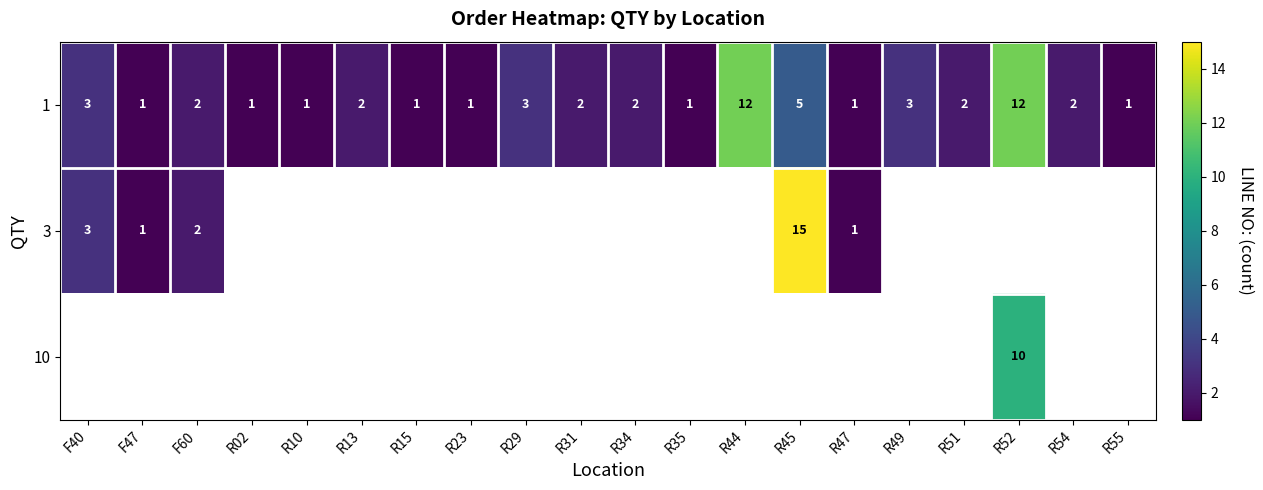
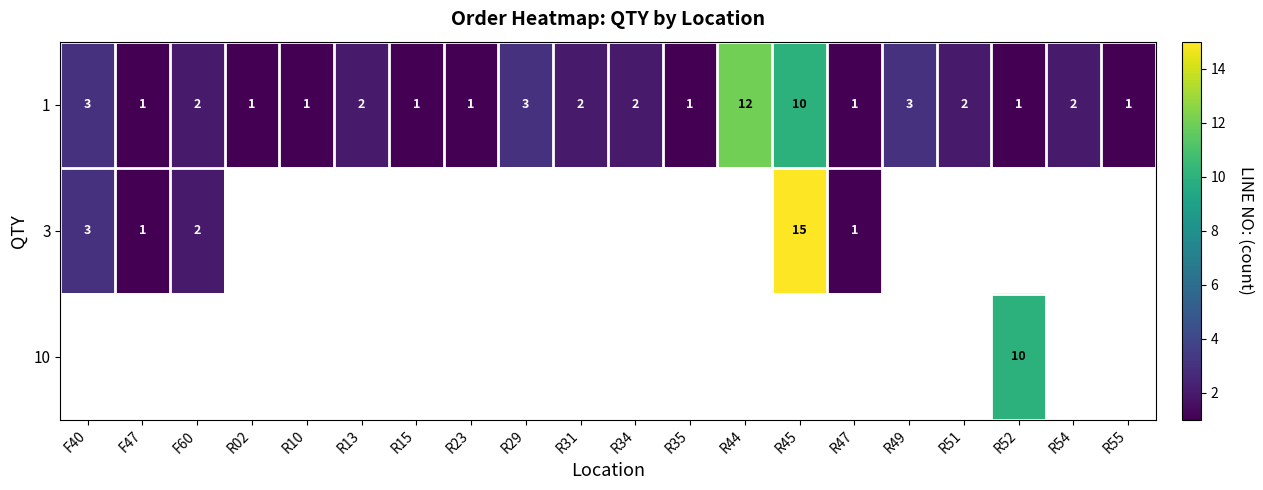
1, R45: 5 -> 10
1, R52: 12 -> 1
